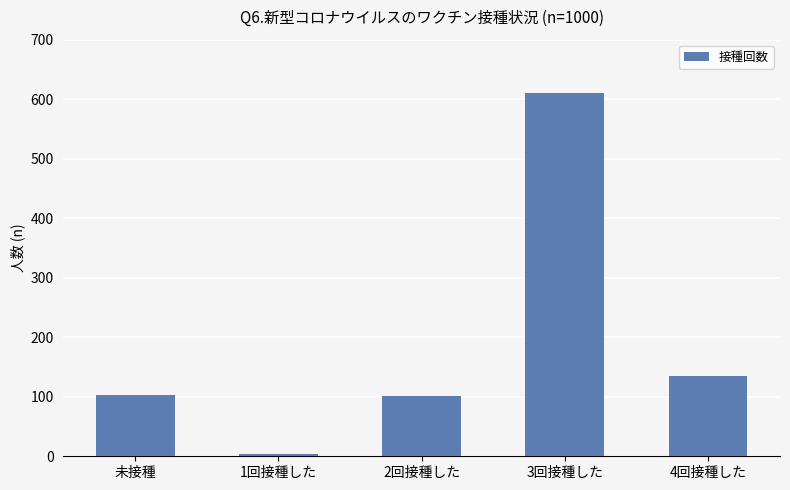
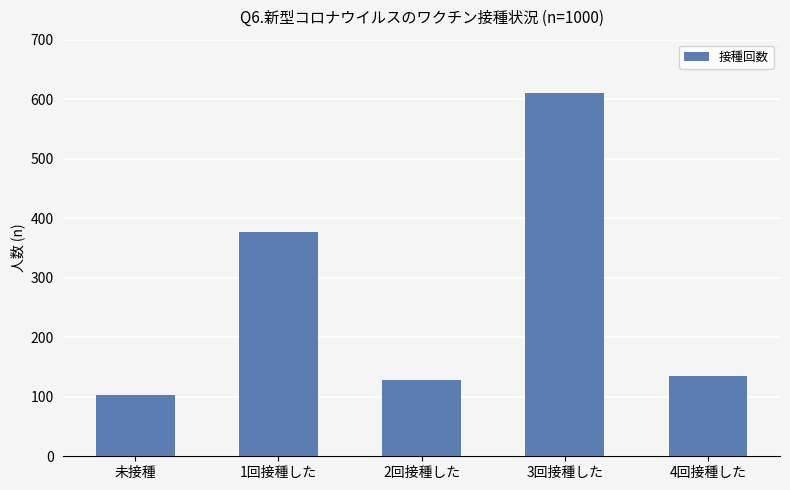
1回接種した: 0 -> 380
2回接種した: 100 -> 130
